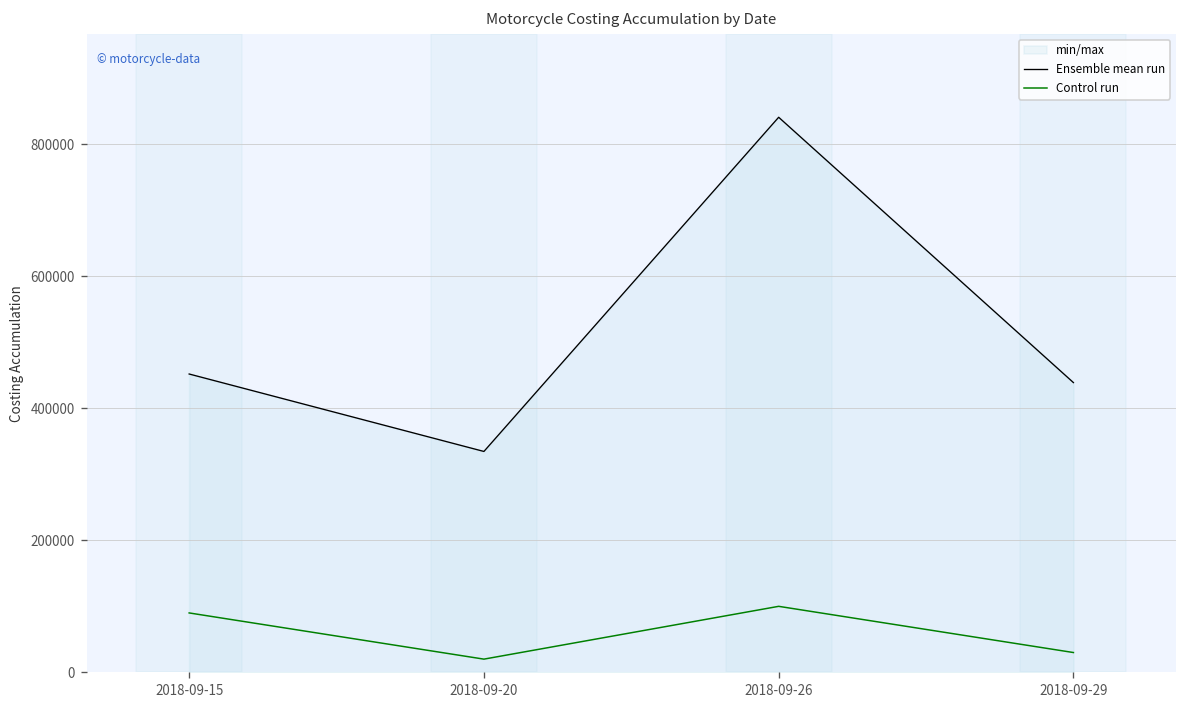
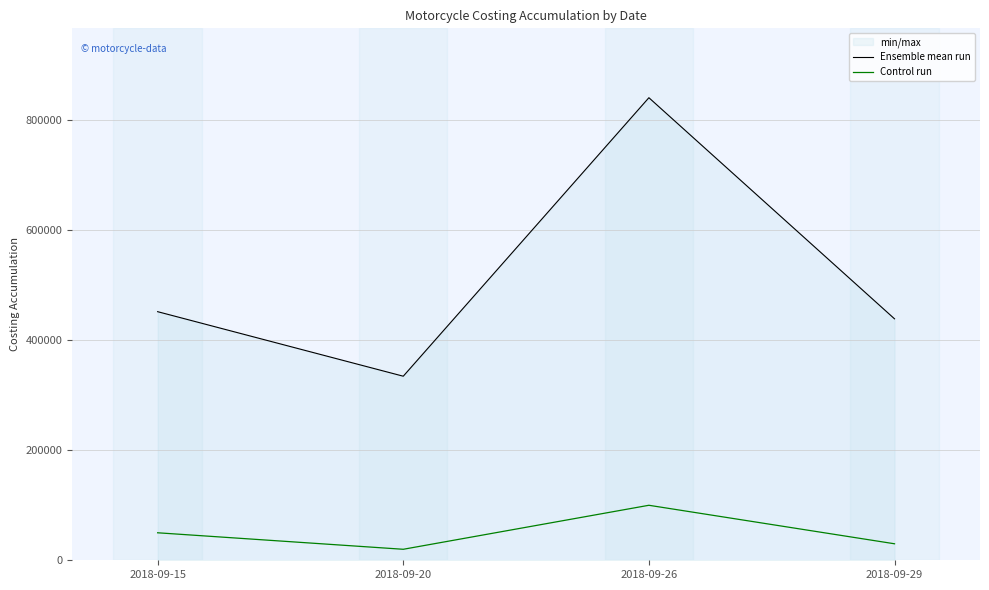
Control run, 2018-09-15: 90000 -> 50000
